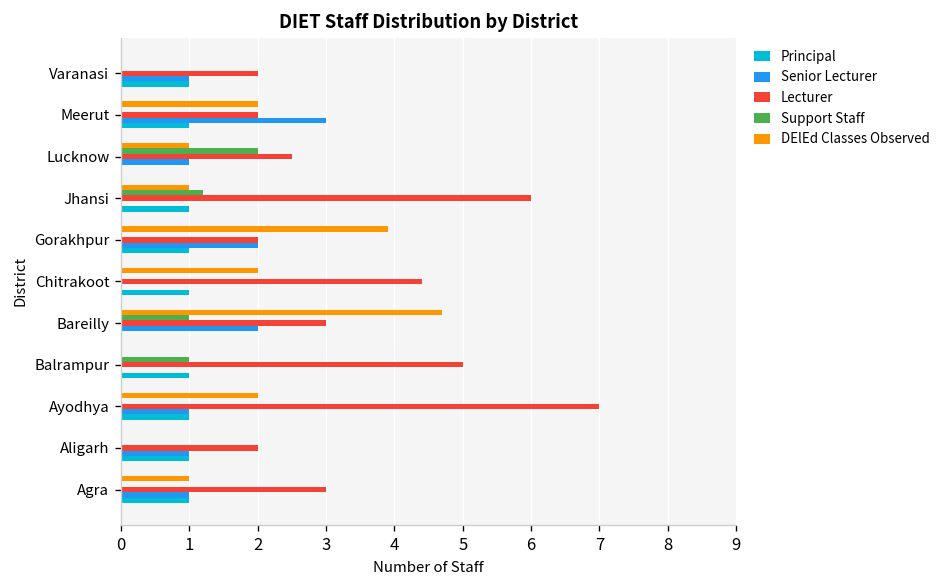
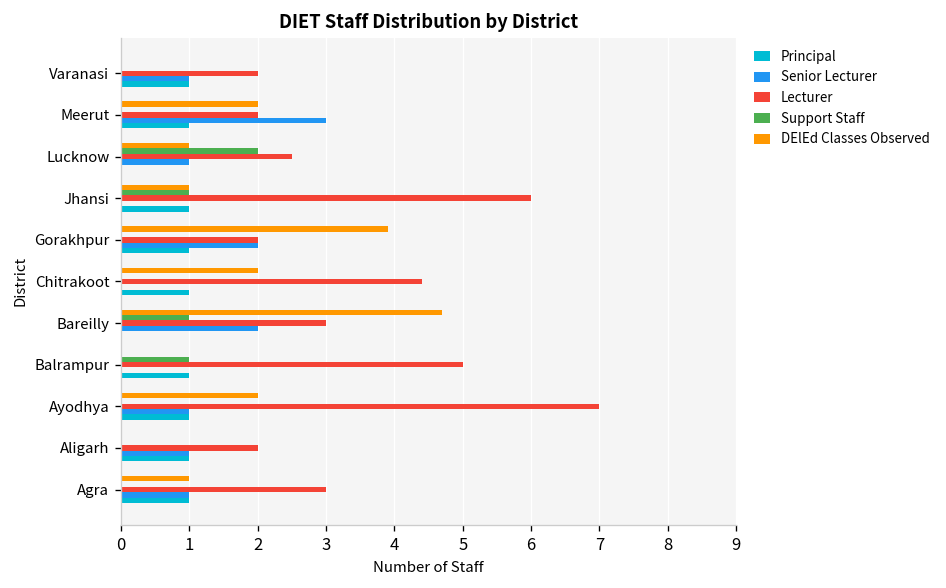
Support Staff, Jhansi: 1.2 -> 1.0
